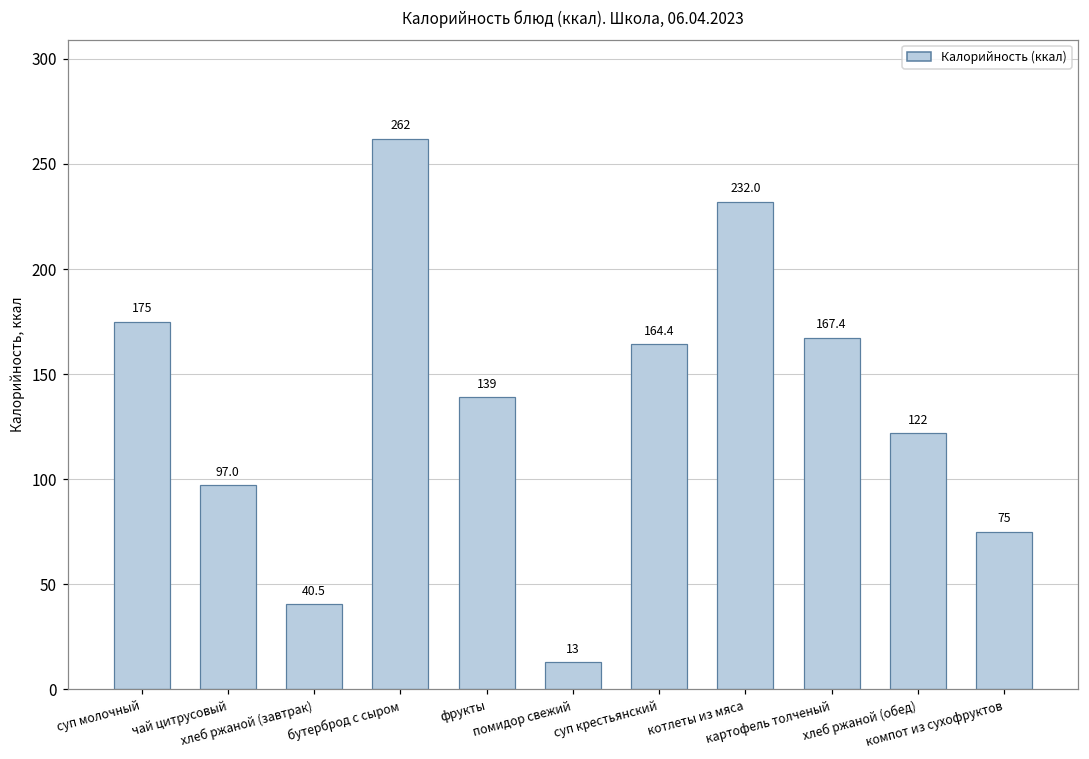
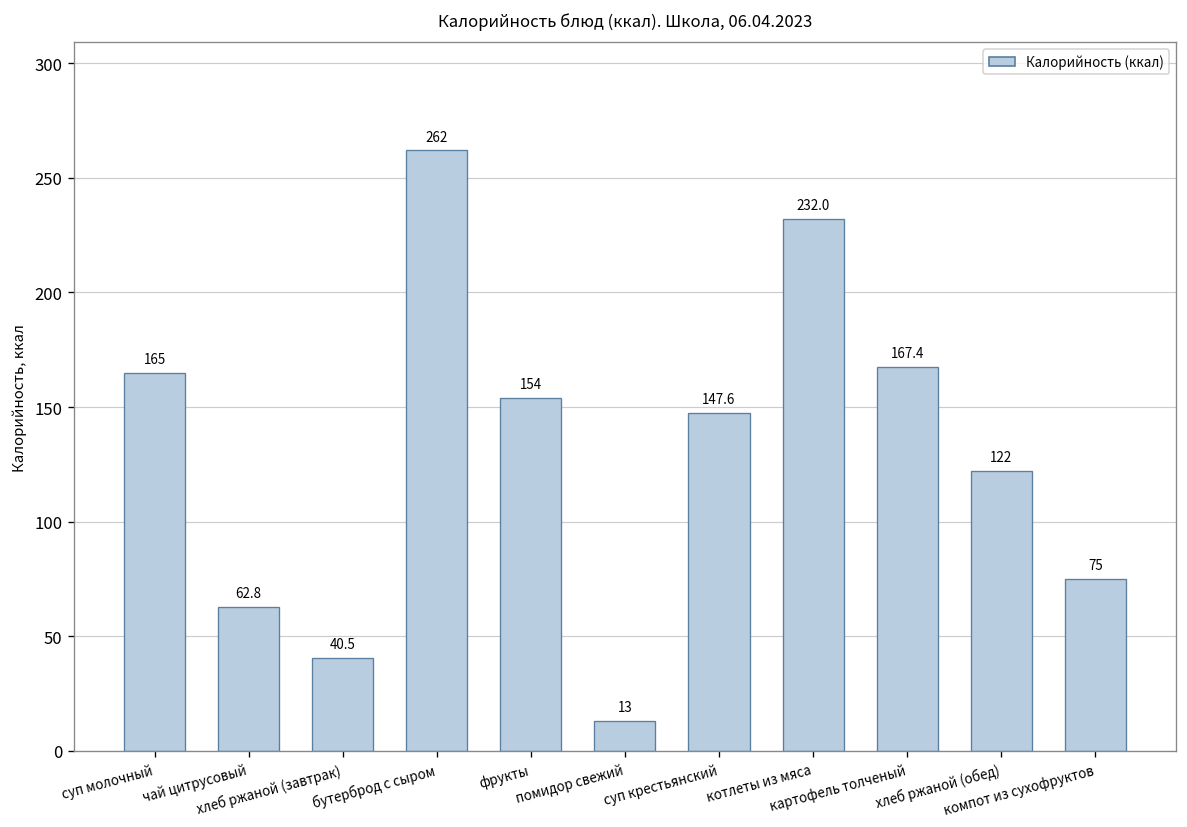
суп молочный: 175 -> 165
чай цитрусовый: 97.0 -> 62.8
фрукты: 139 -> 154
суп крестьянский: 164.4 -> 147.6
